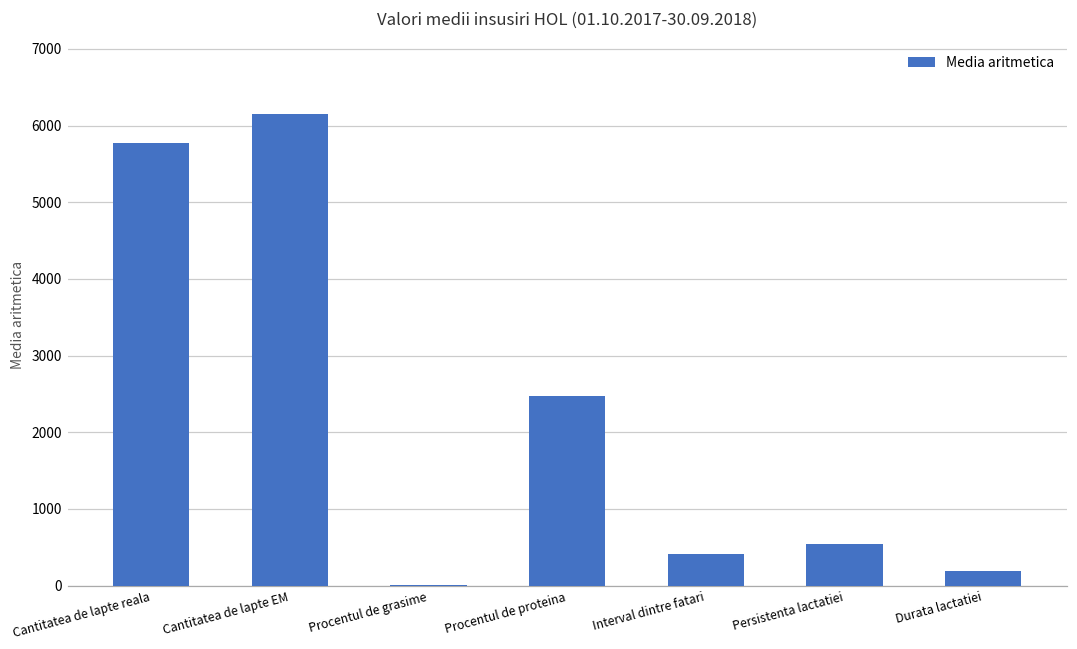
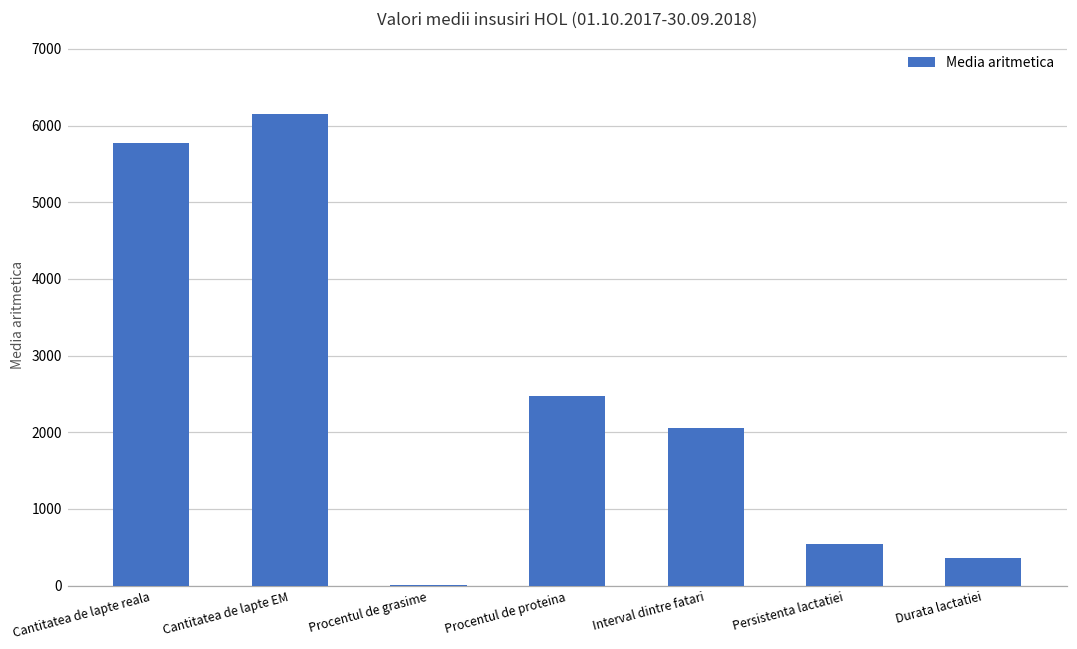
Interval dintre fatari: 400 -> 2100
Durata lactatiei: 200 -> 400
